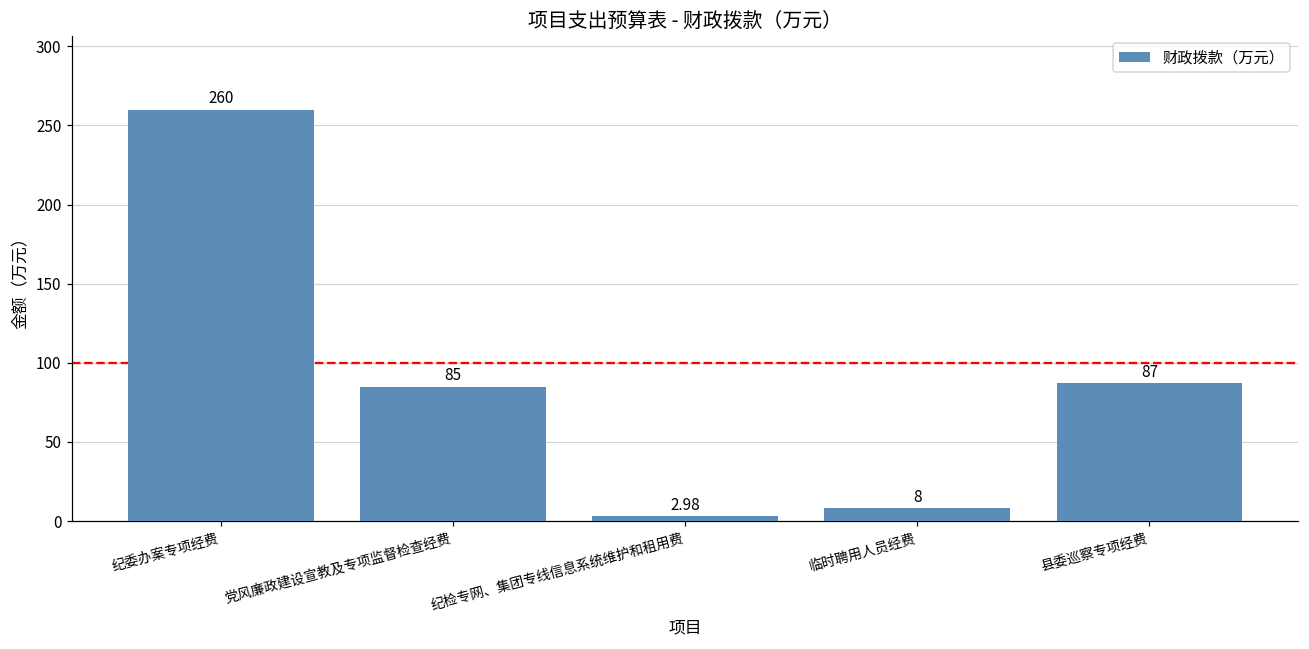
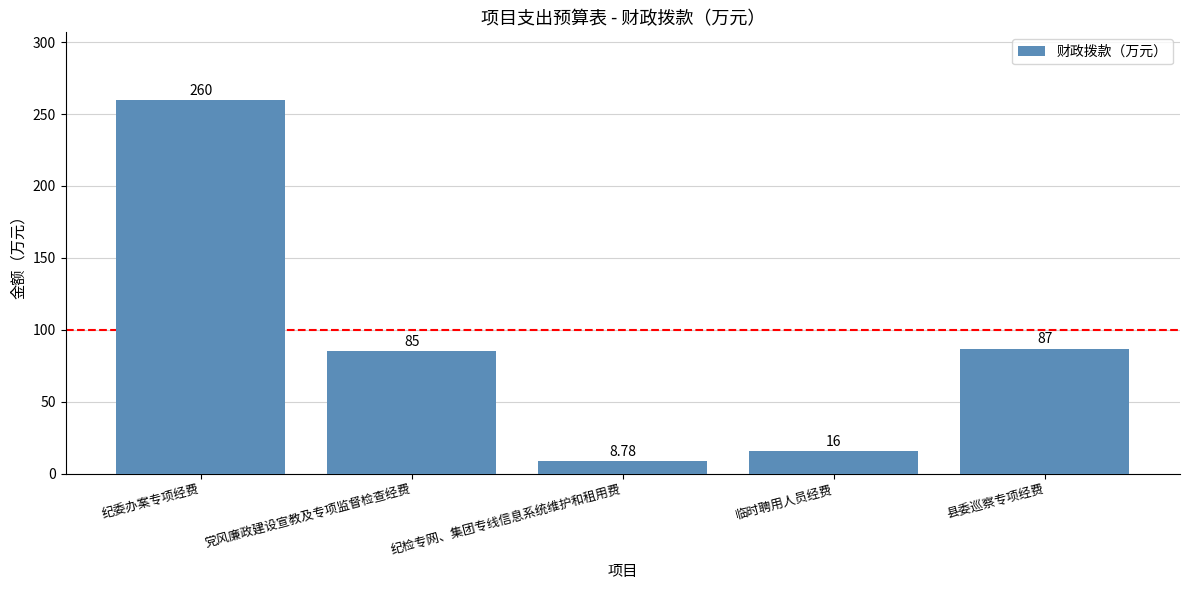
纪检专网、集团专线信息系统维护和租用费: 2.98 -> 8.78
临时聘用人员经费: 8 -> 16
